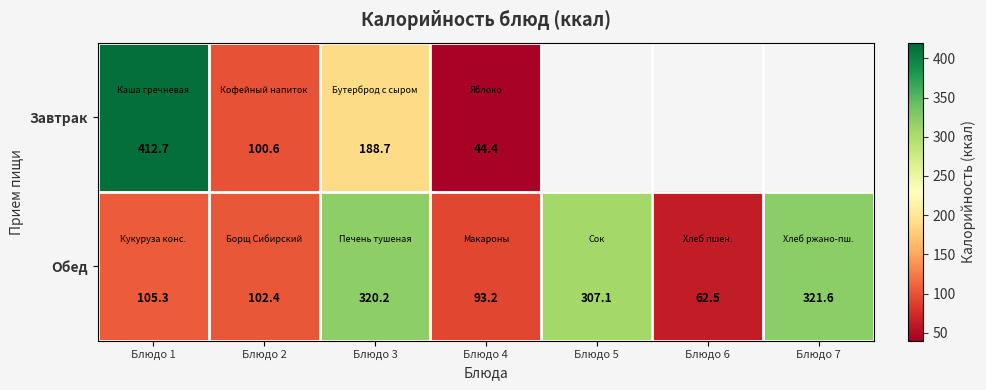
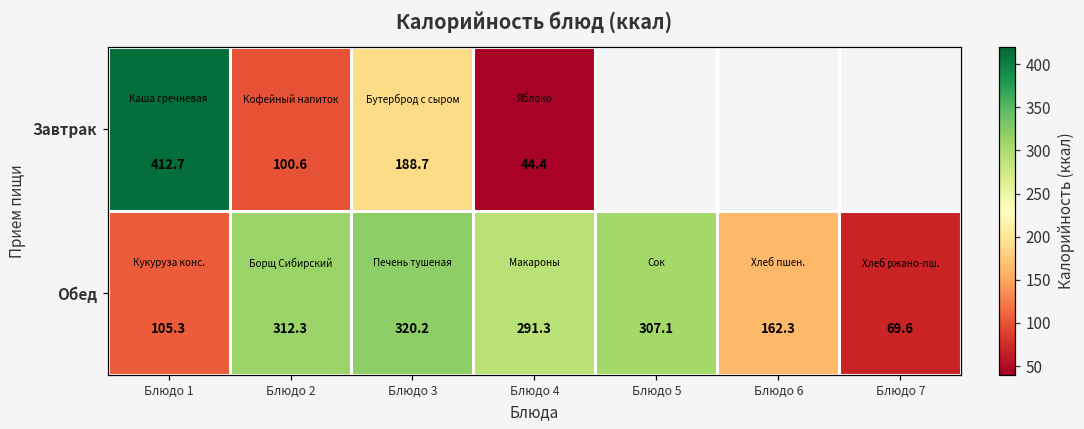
Обед, Блюдо 2: 102.4 -> 312.3
Обед, Блюдо 4: 93.2 -> 291.3
Обед, Блюдо 6: 62.5 -> 162.3
Обед, Блюдо 7: 321.6 -> 69.6
